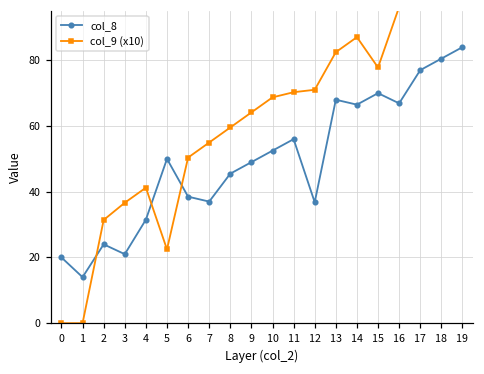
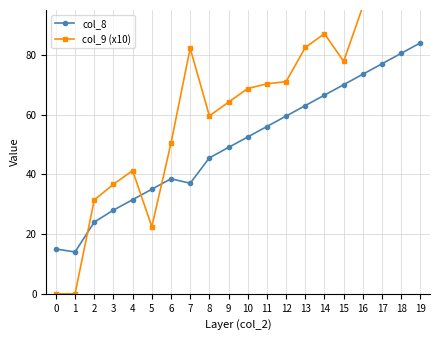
col_8, 0: 20 -> 15
col_8, 3: 21 -> 28
col_8, 5: 50 -> 35
col_9 (x10), 7: 55 -> 82
col_8, 12: 37 -> 60
col_8, 13: 68 -> 63
col_8, 16: 67 -> 74
